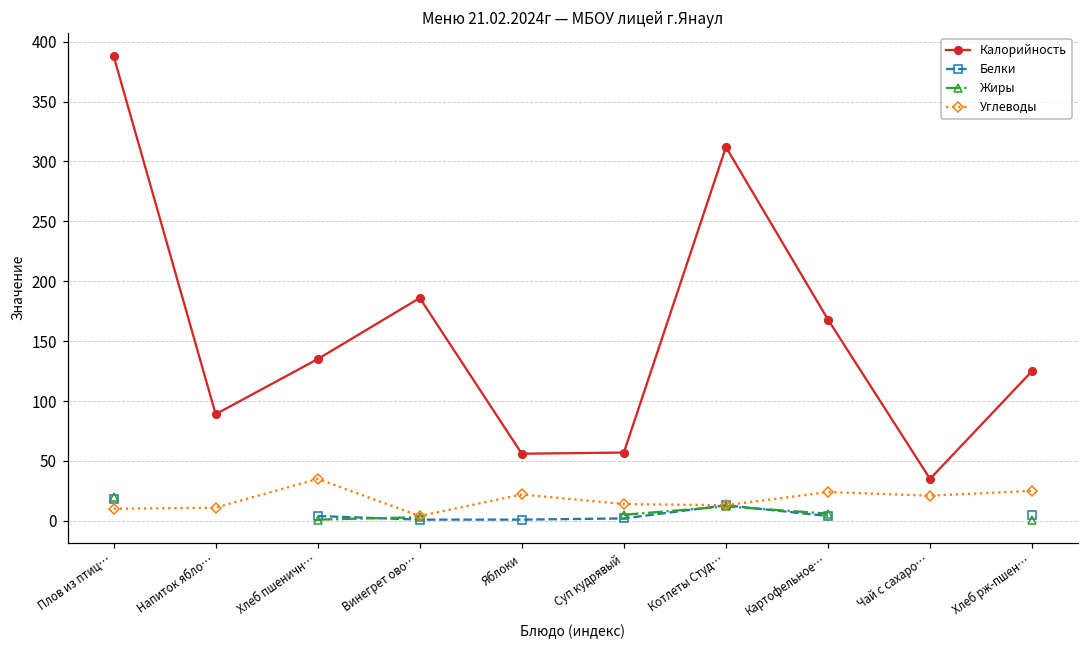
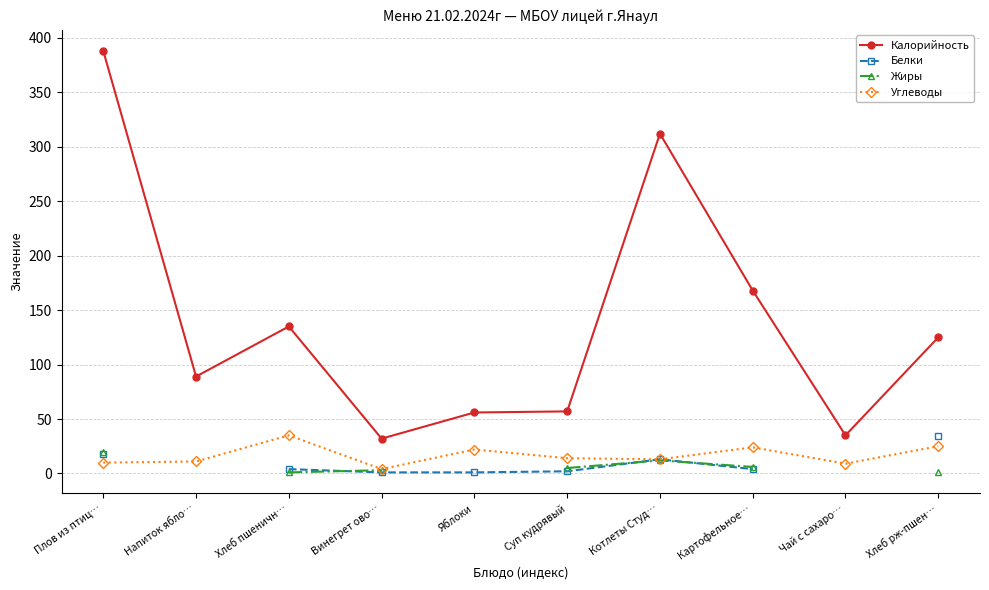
Калорийность, Винегрет ово…: 186 -> 32
Углеводы, Чай с сахаро…: 21 -> 9
Белки, Хлеб рж-пшен…: 5 -> 34
